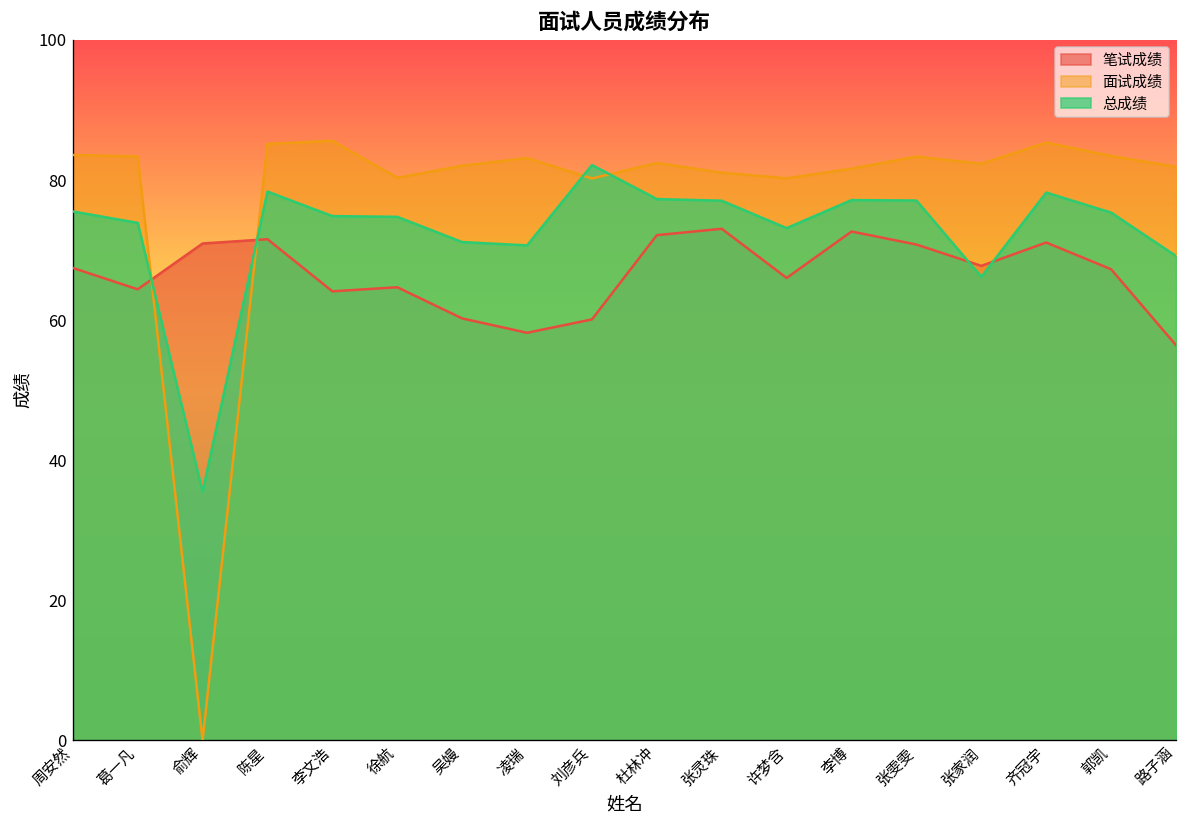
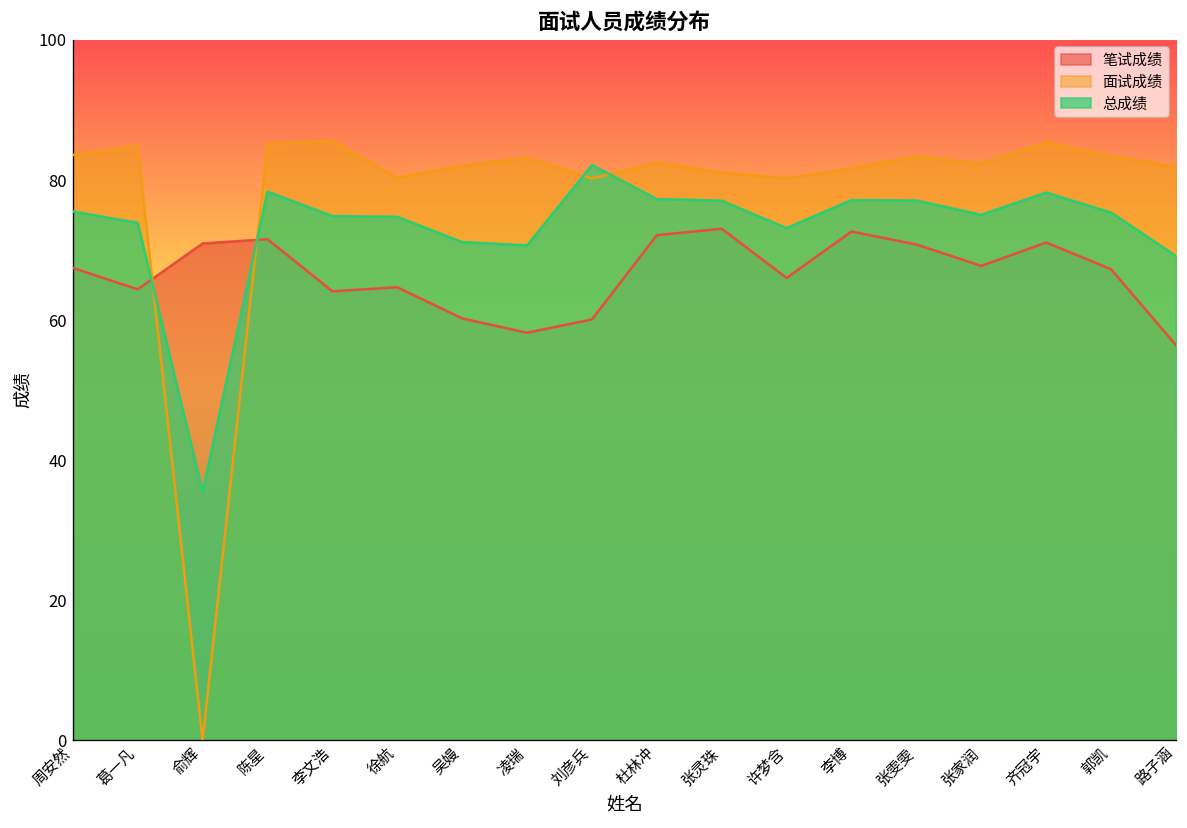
面试成绩, 葛一凡: 83 -> 85
总成绩, 张家润: 66 -> 75
